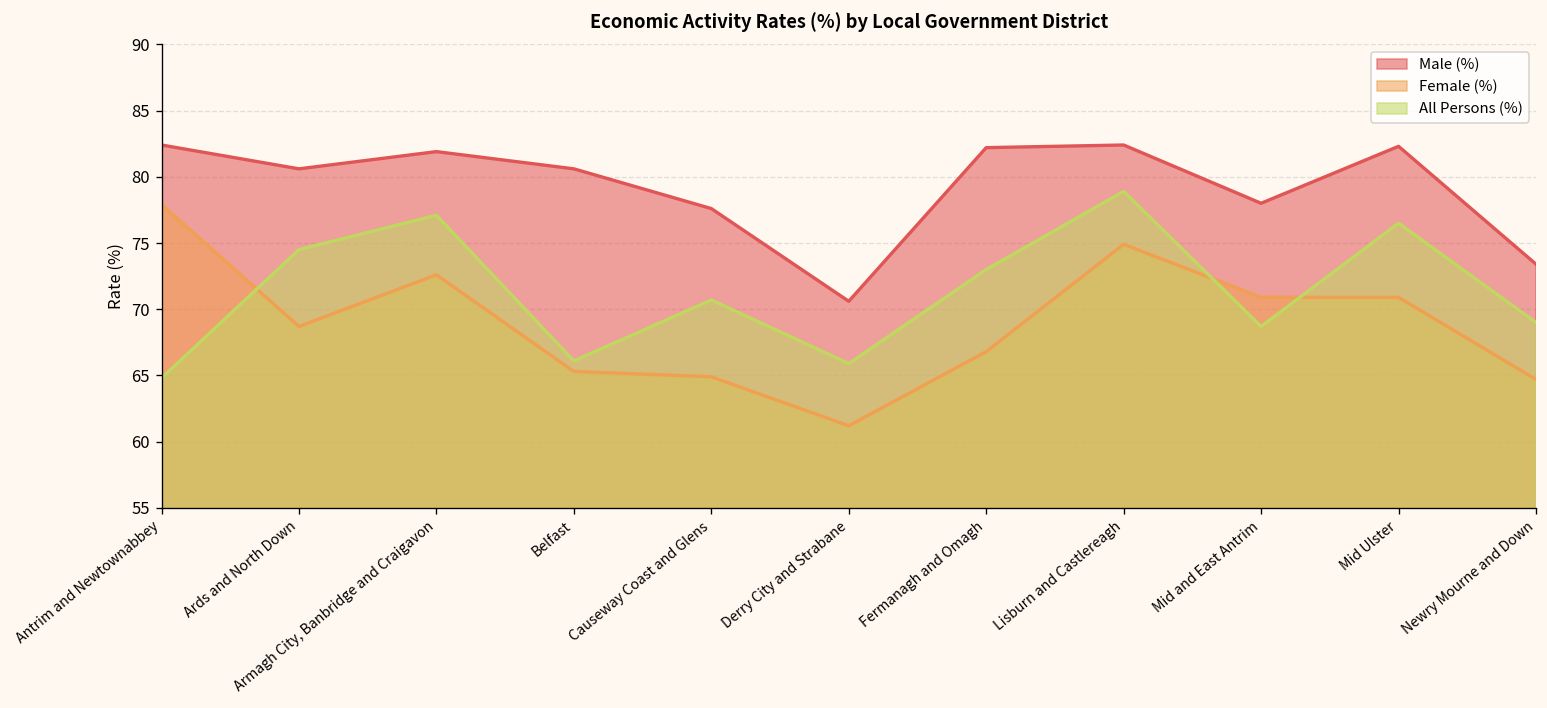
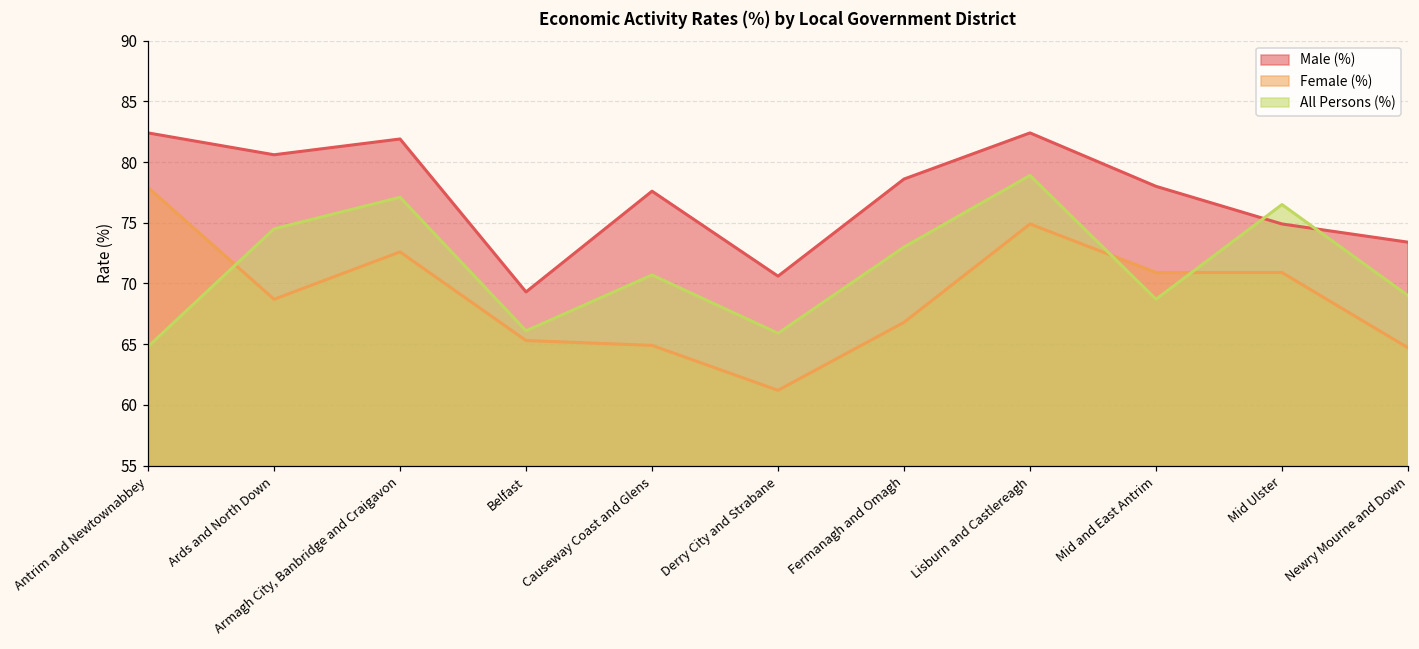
Male (%), Belfast: 80.6 -> 69.3
Male (%), Fermanagh and Omagh: 82.2 -> 78.6
Male (%), Mid Ulster: 82.3 -> 74.9
